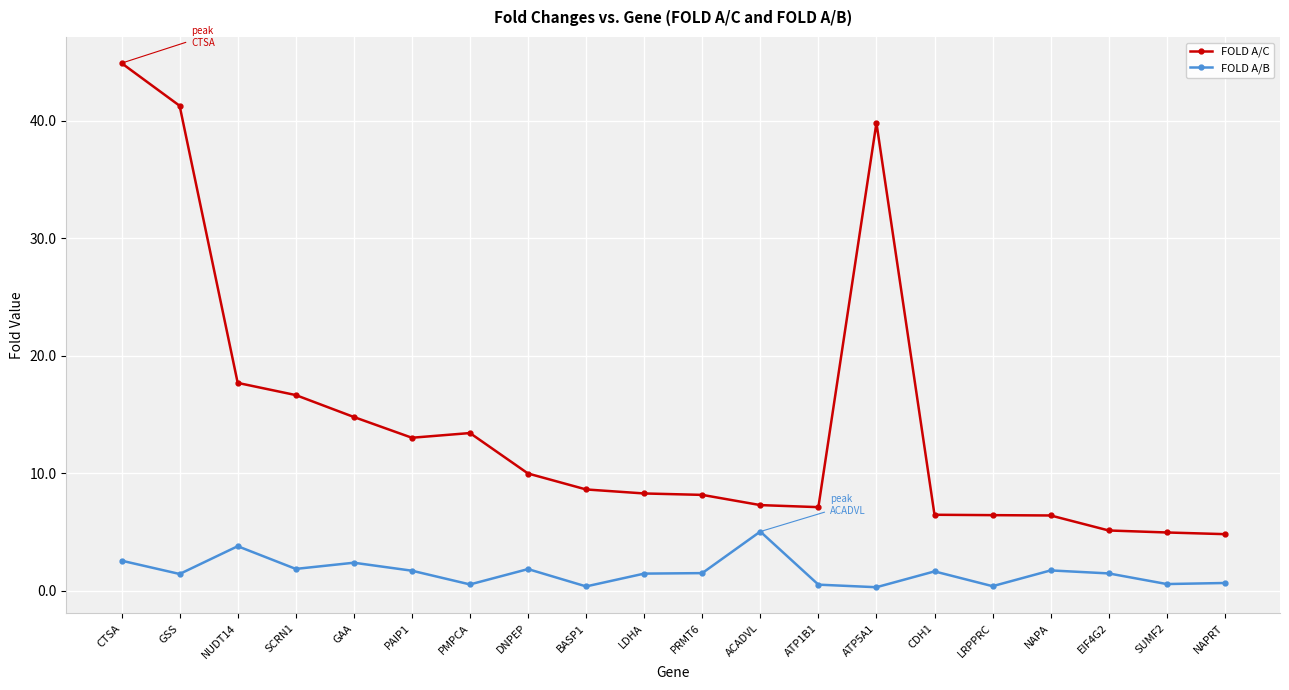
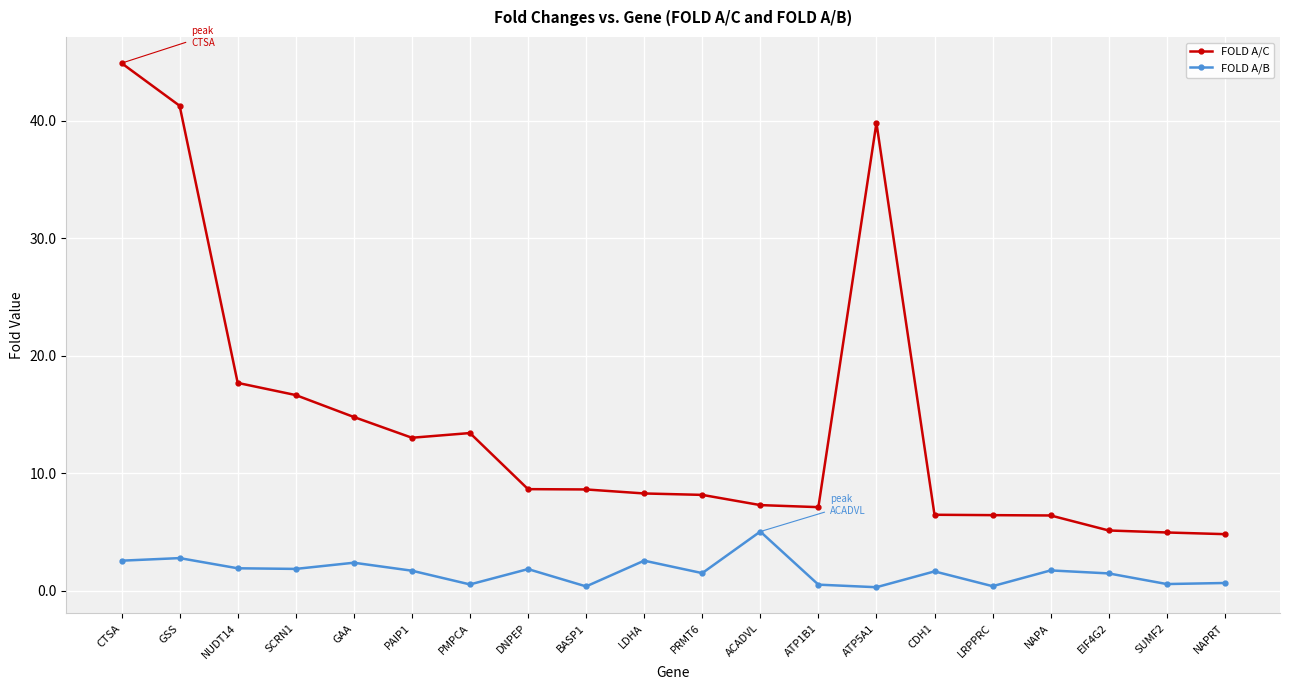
FOLD A/B, GSS: 1.4 -> 2.8
FOLD A/B, NUDT14: 3.8 -> 1.9
FOLD A/C, DNPEP: 10.0 -> 8.7
FOLD A/B, LDHA: 1.5 -> 2.6
